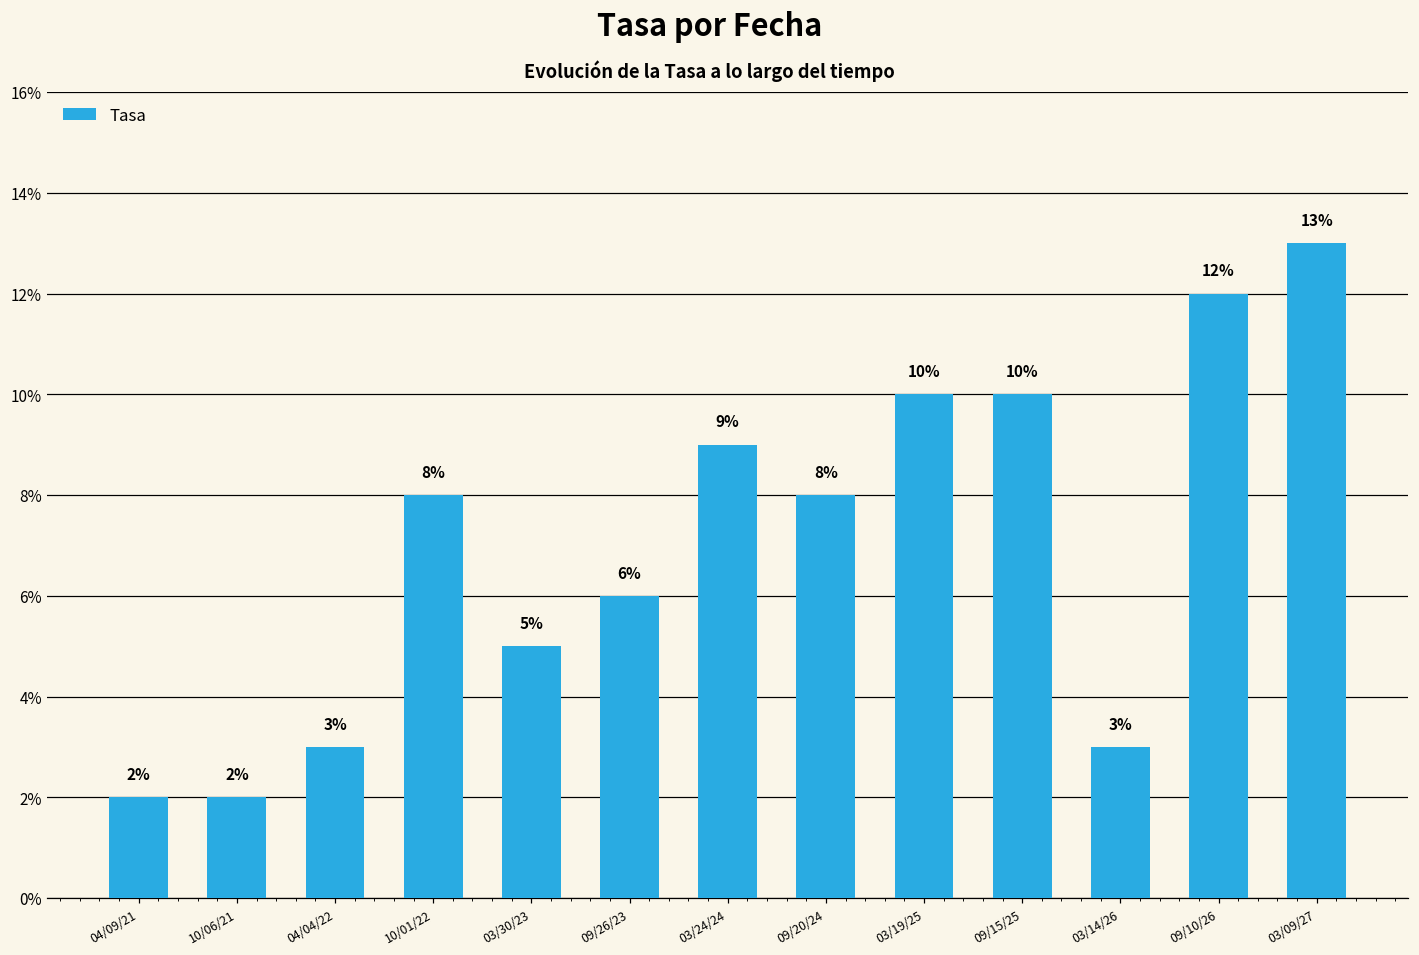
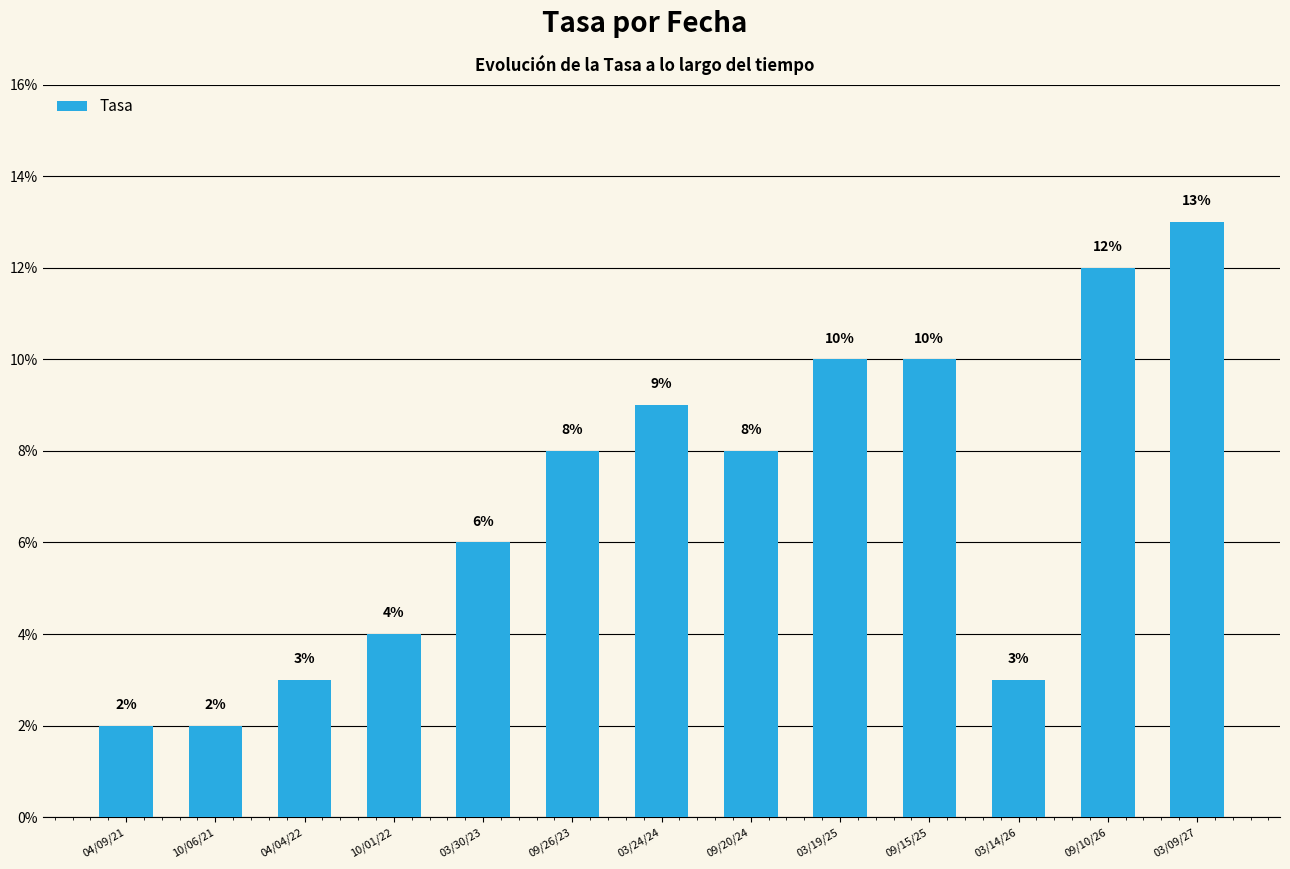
10/01/22: 8% -> 4%
03/30/23: 5% -> 6%
09/26/23: 6% -> 8%
